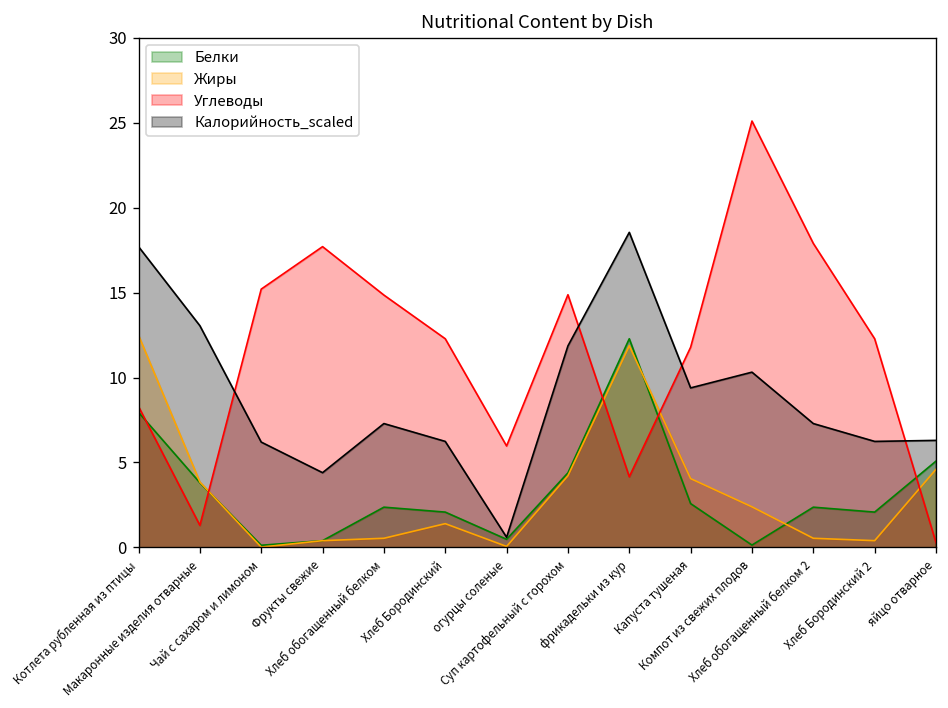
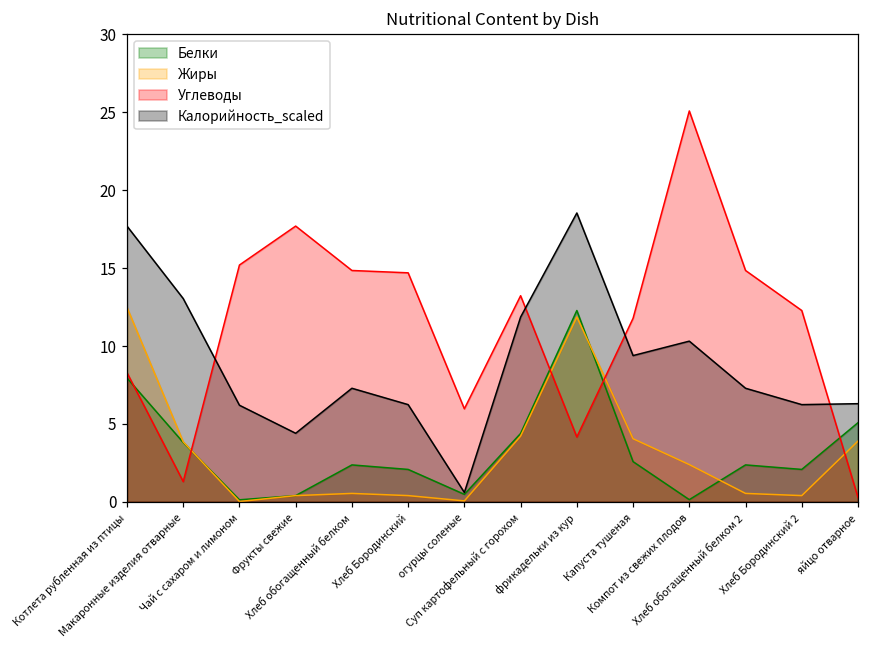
Жиры, Хлеб Бородинский: 1.4 -> 0.4
Углеводы, Хлеб Бородинский: 12.3 -> 14.7
Углеводы, Суп картофельный с горохом: 14.9 -> 13.2
Углеводы, Хлеб обогащенный белком 2: 17.9 -> 14.9
Жиры, яйцо отварное: 4.6 -> 3.9
